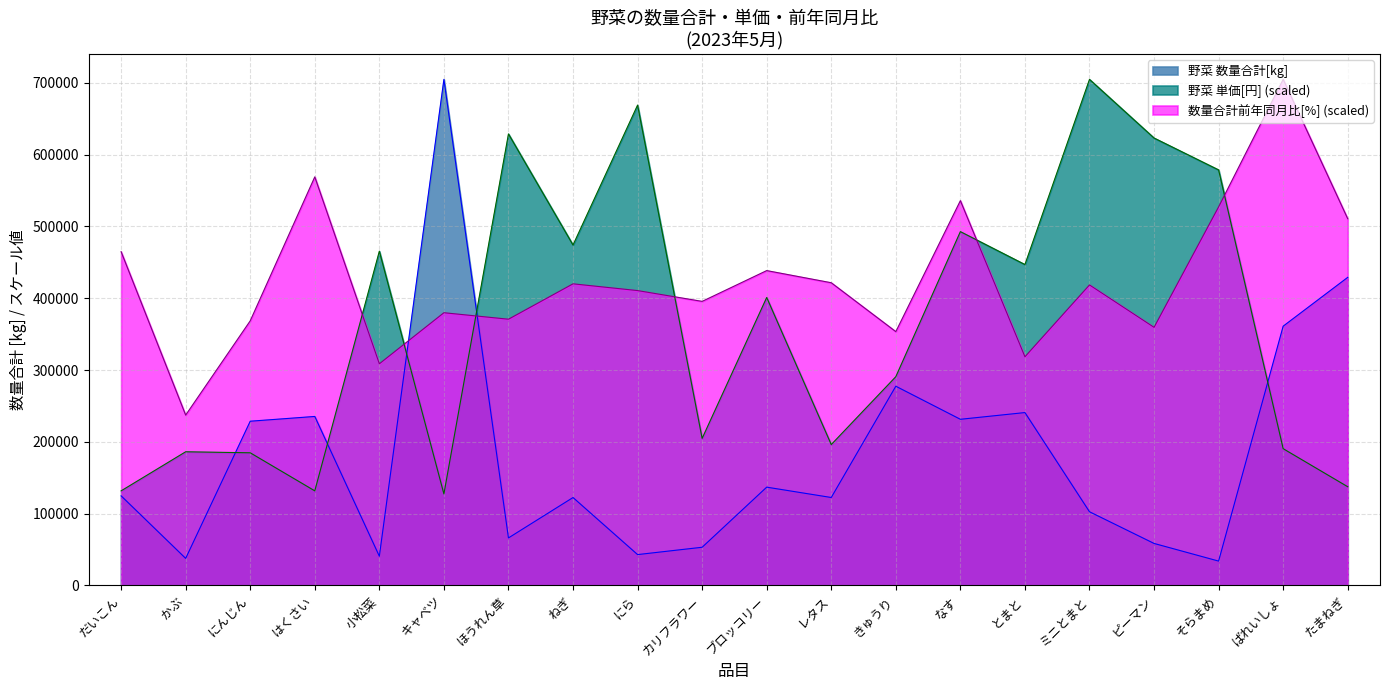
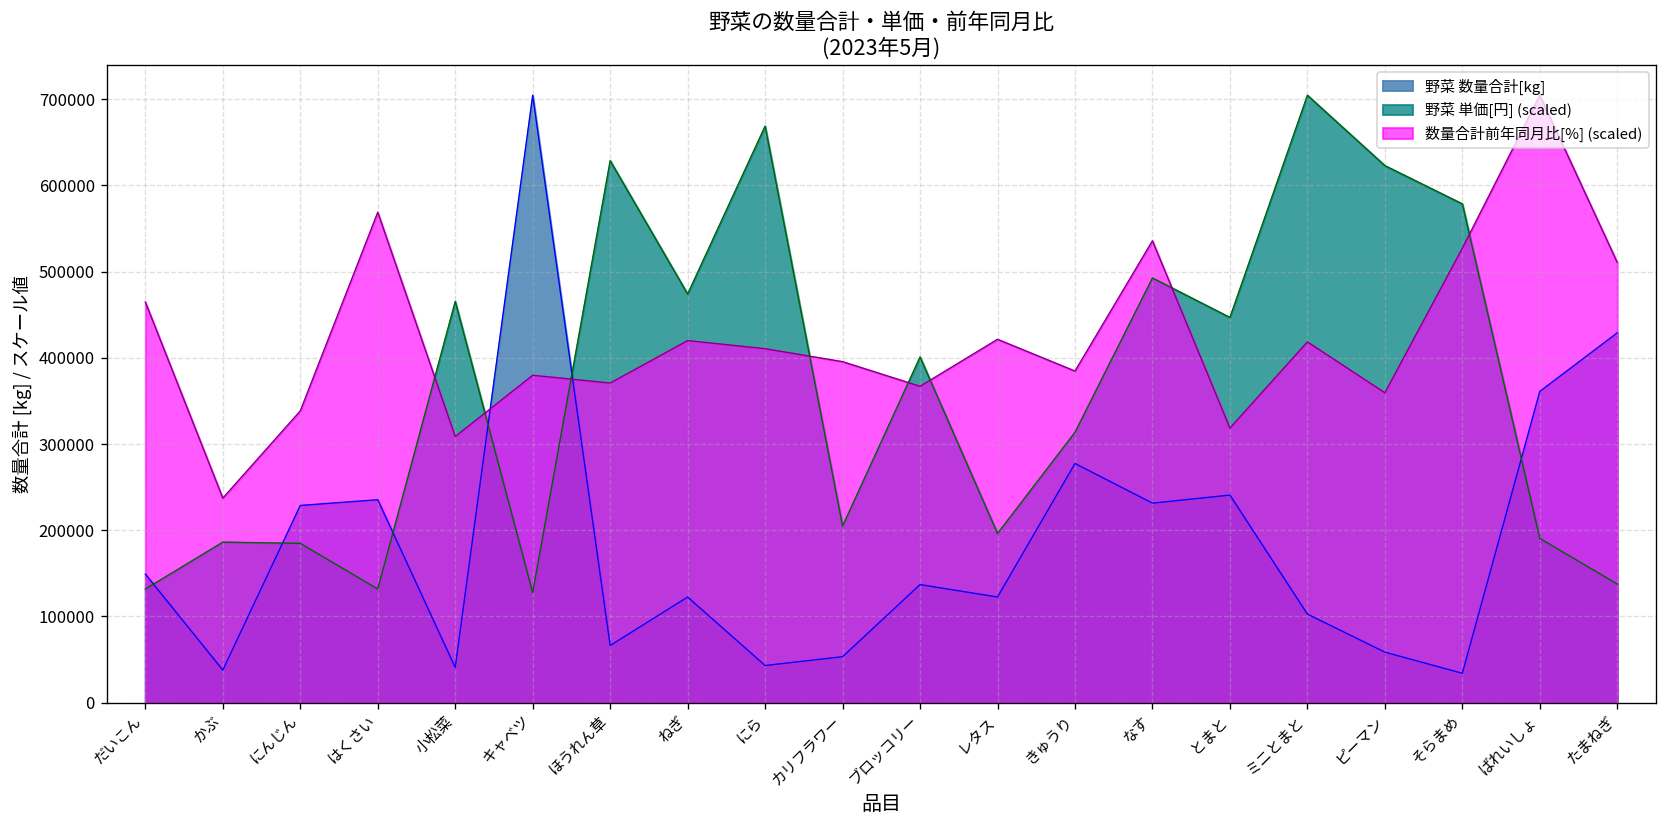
野菜 数量合計[kg], だいこん: 120000 -> 150000
数量合計前年同月比[%] (scaled), にんじん: 370000 -> 340000
数量合計前年同月比[%] (scaled), ブロッコリー: 440000 -> 370000
野菜 単価[円] (scaled), きゅうり: 290000 -> 310000
数量合計前年同月比[%] (scaled), きゅうり: 350000 -> 380000
